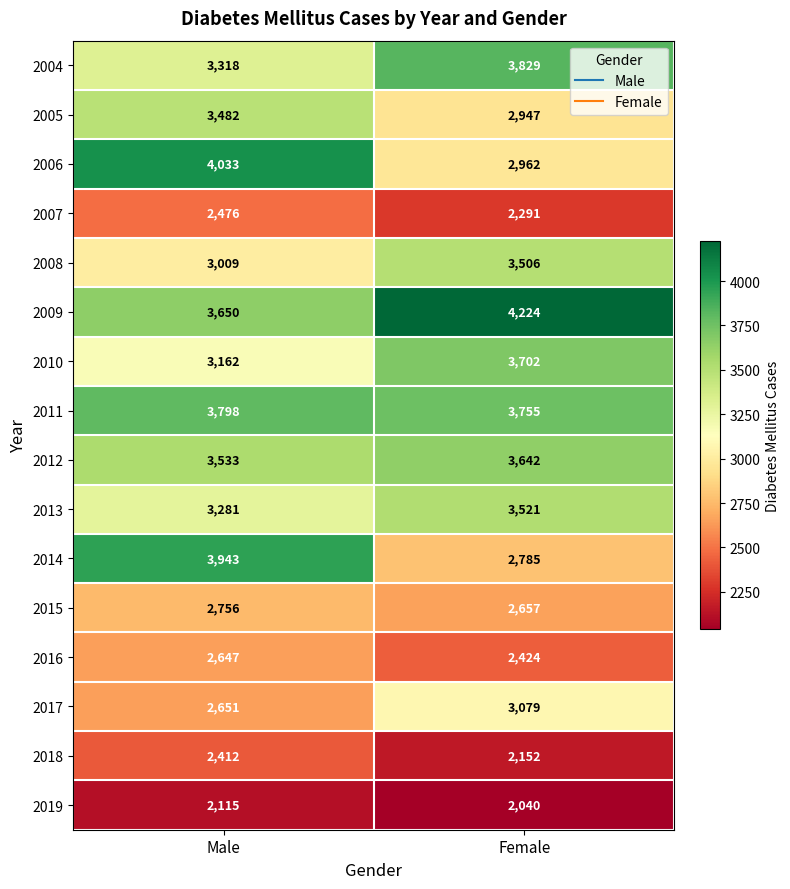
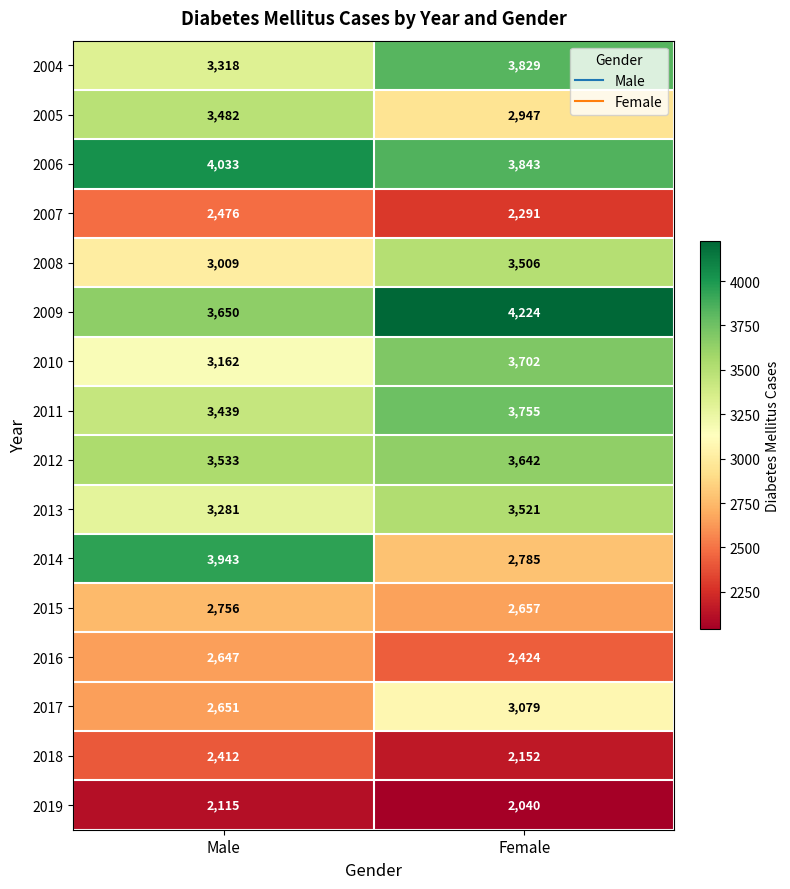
2006, Female: 2,962 -> 3,843
2011, Male: 3,798 -> 3,439
